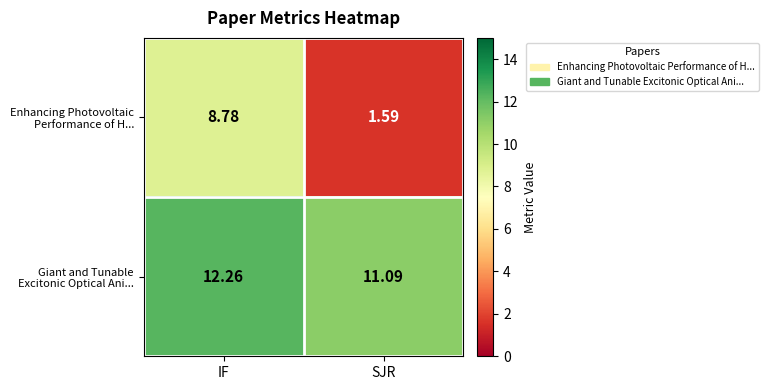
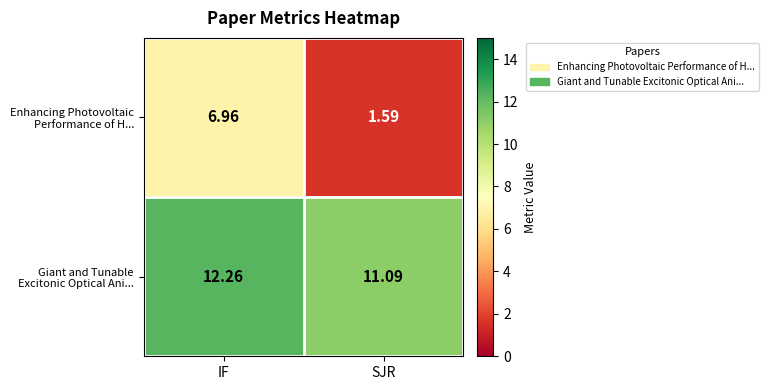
Enhancing Photovoltaic Performance of H..., IF: 8.78 -> 6.96
